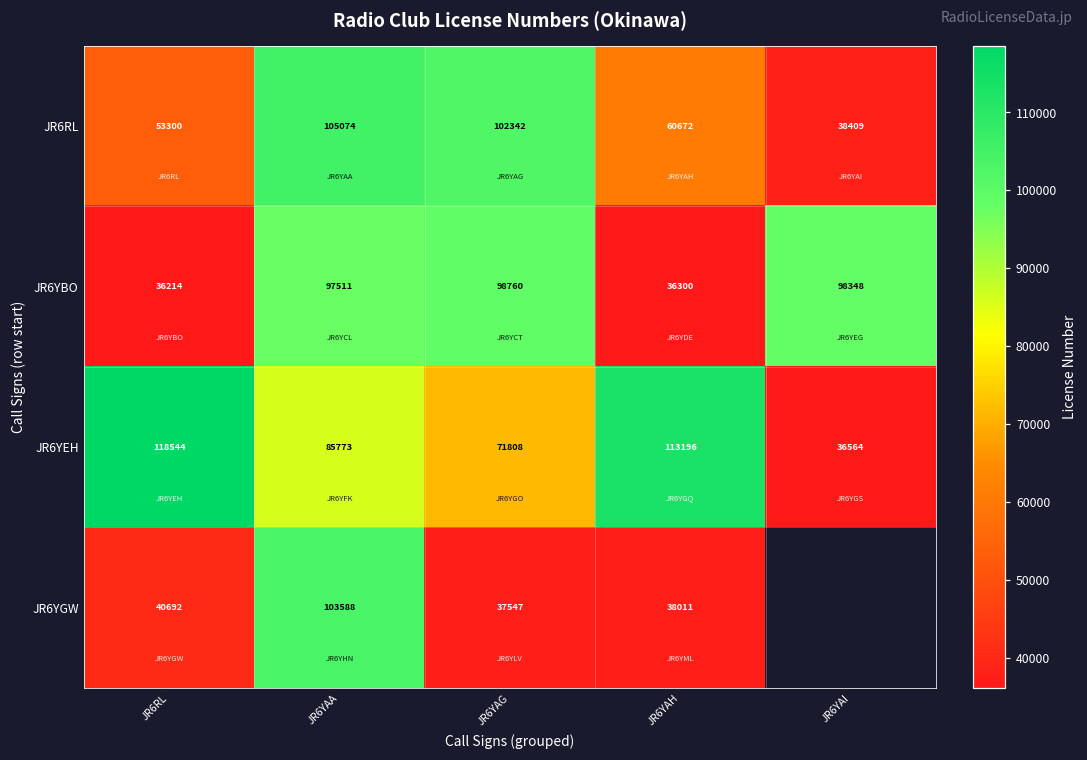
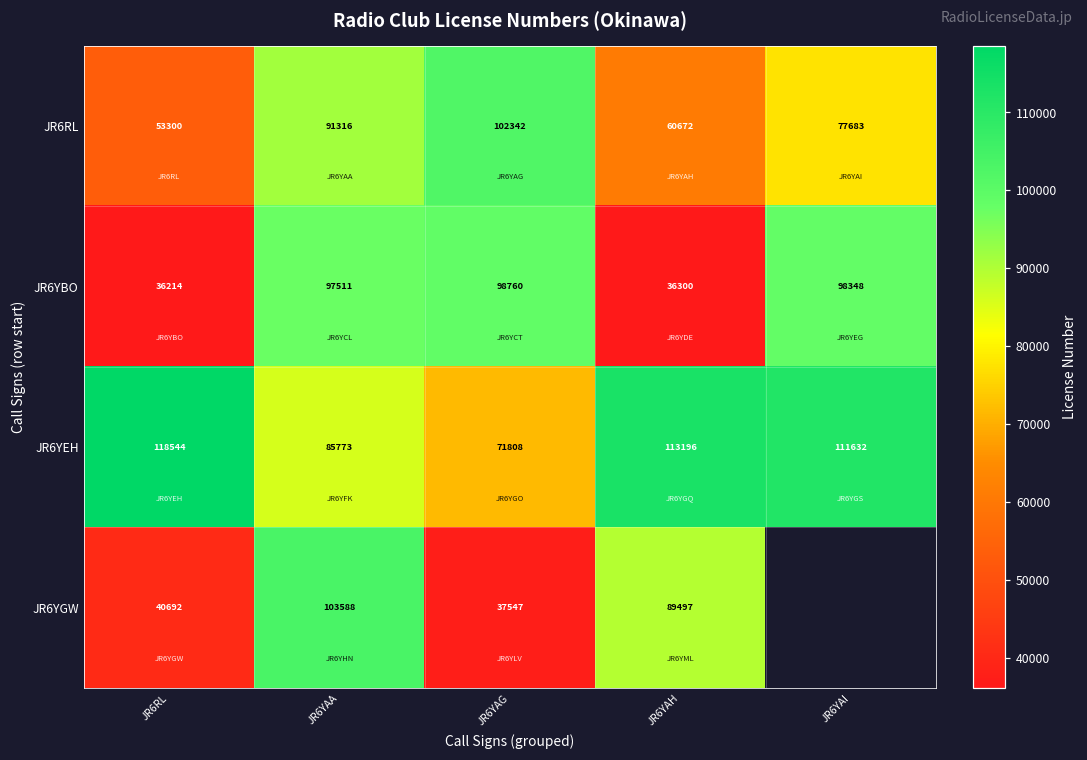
JR6RL, JR6YAA: 105074 -> 91316
JR6RL, JR6YAI: 38409 -> 77683
JR6YEH, JR6YAI: 36564 -> 111632
JR6YGW, JR6YAH: 38011 -> 89497
